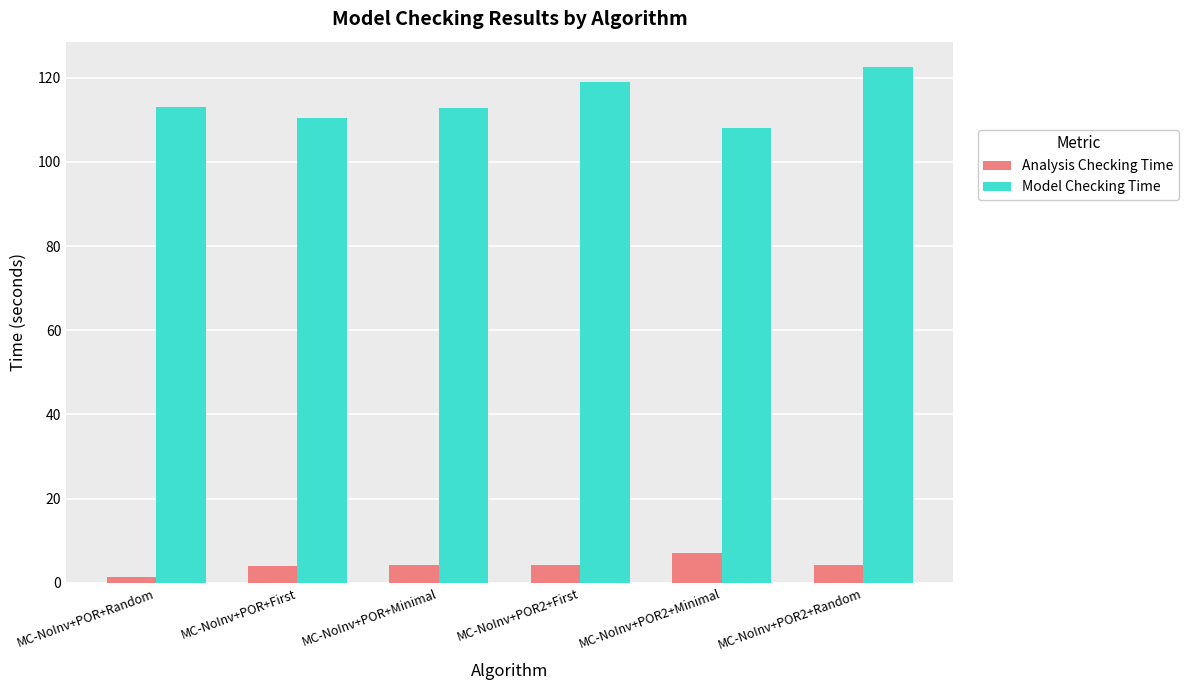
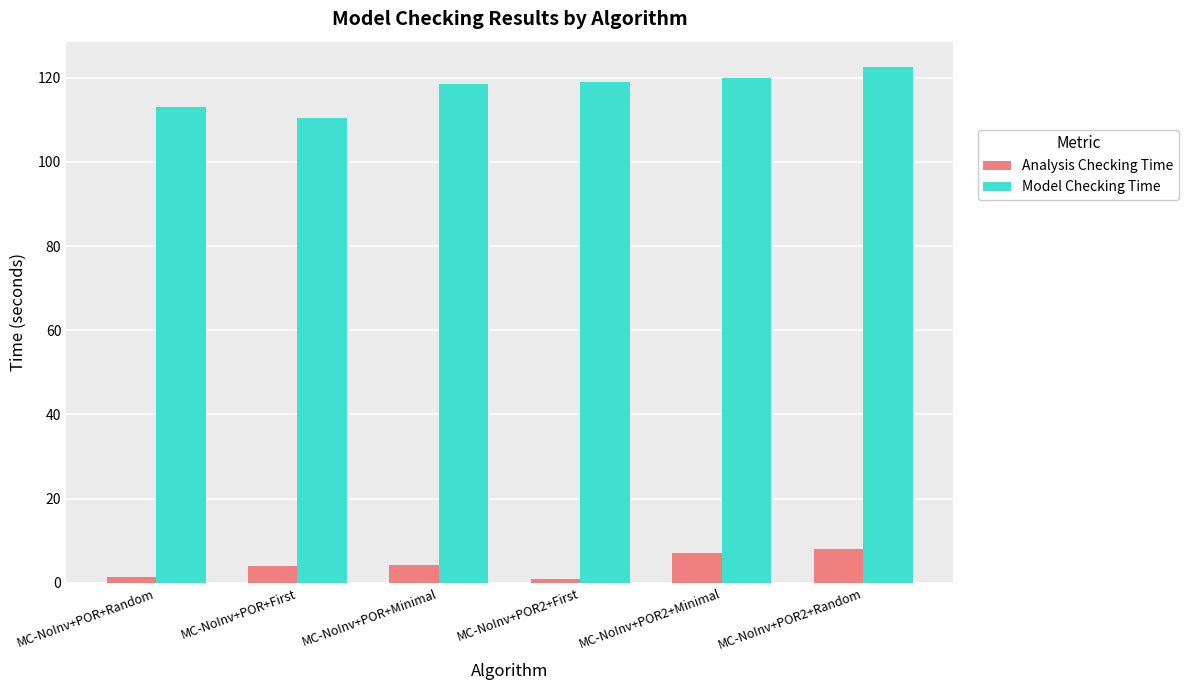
Model Checking Time, MC-NoInv+POR+Minimal: 113 -> 118
Analysis Checking Time, MC-NoInv+POR2+First: 4 -> 1
Model Checking Time, MC-NoInv+POR2+Minimal: 108 -> 120
Analysis Checking Time, MC-NoInv+POR2+Random: 4 -> 8
